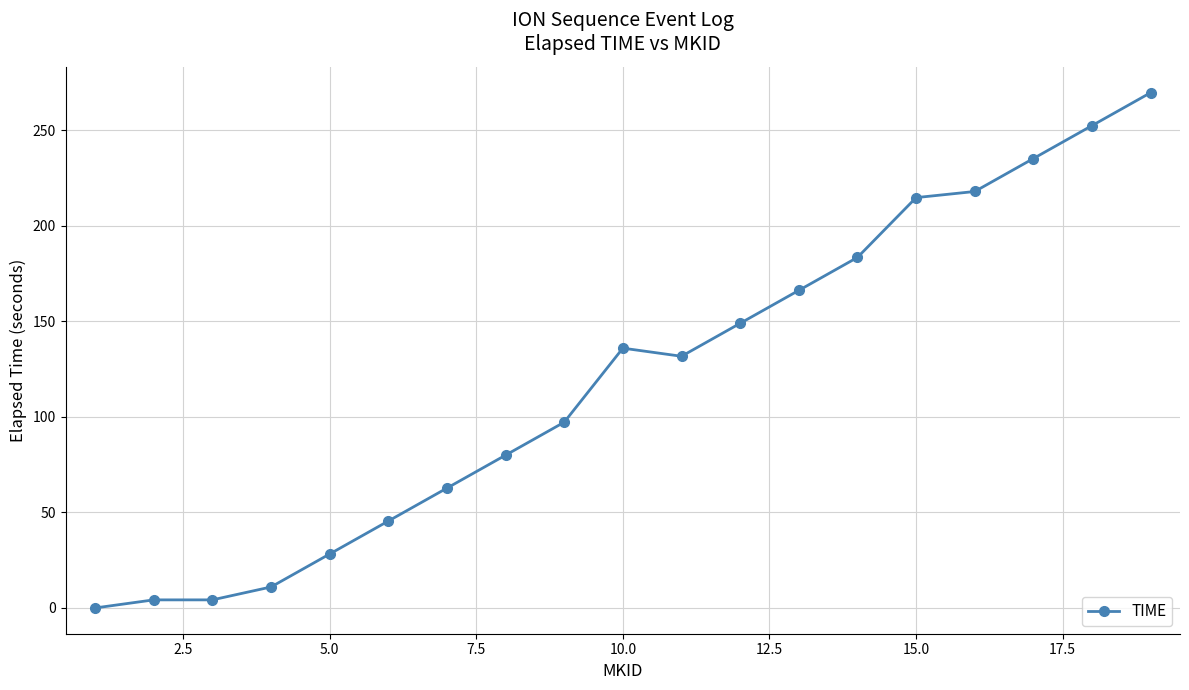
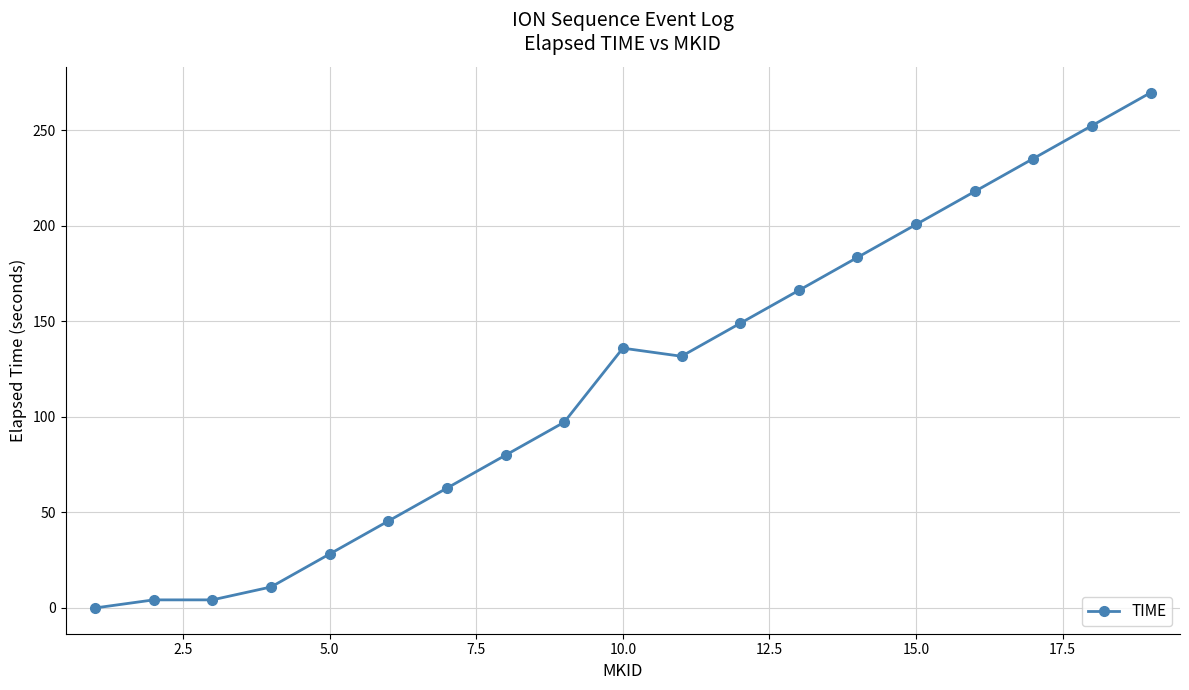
15.0: 215 -> 201
